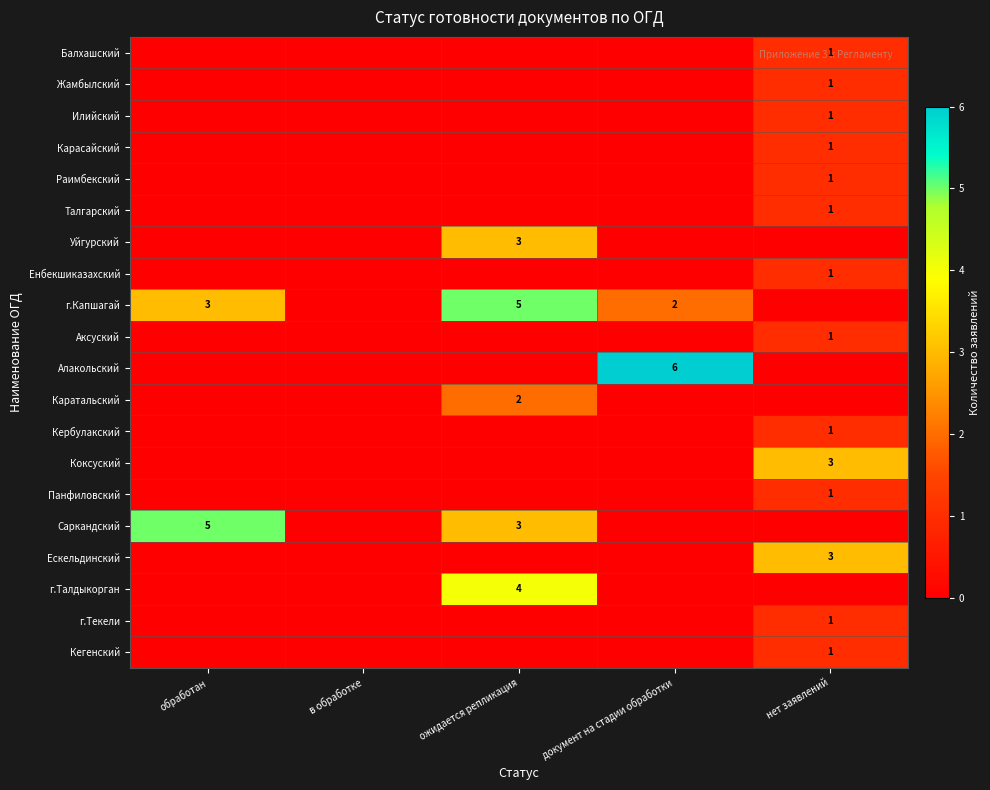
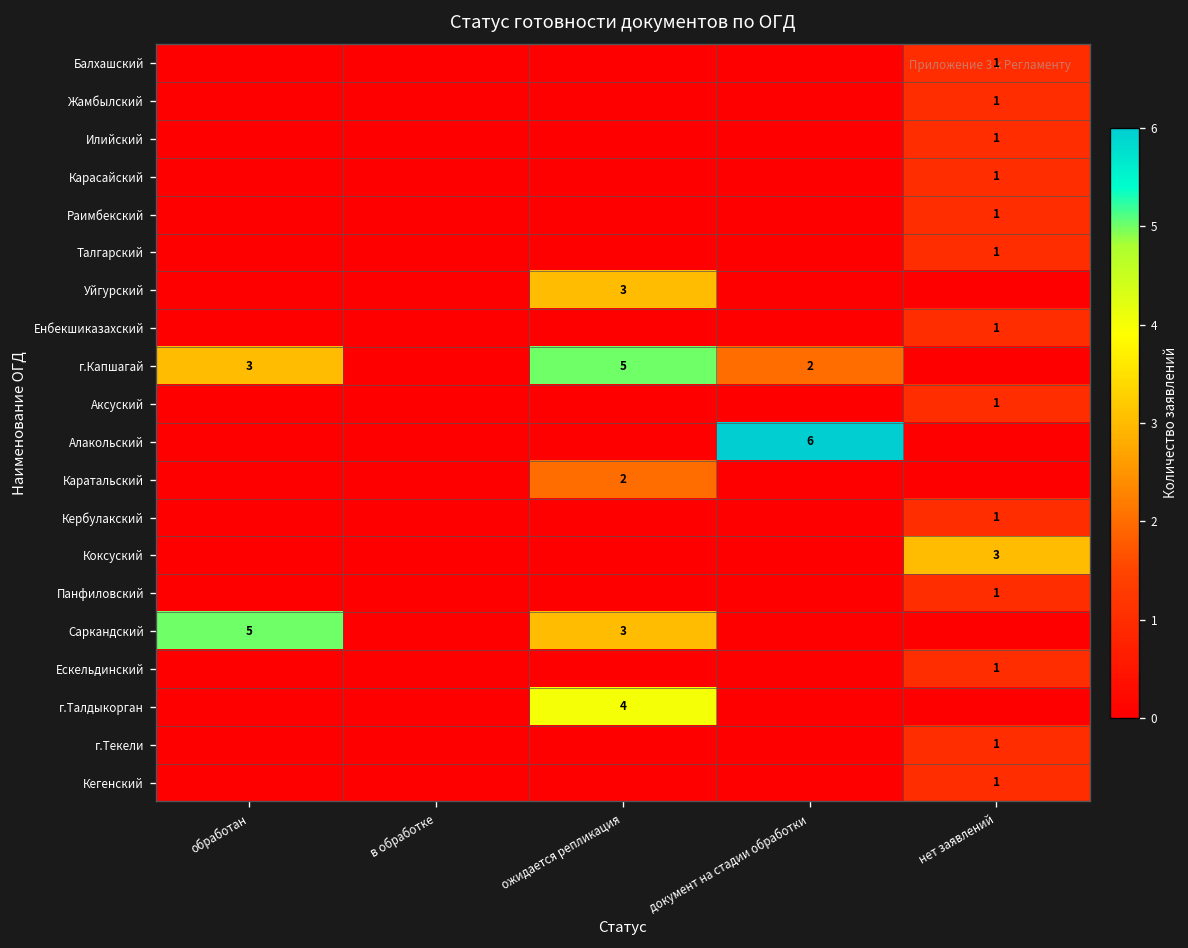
Ескельдинский, нет заявлений: 3 -> 1
